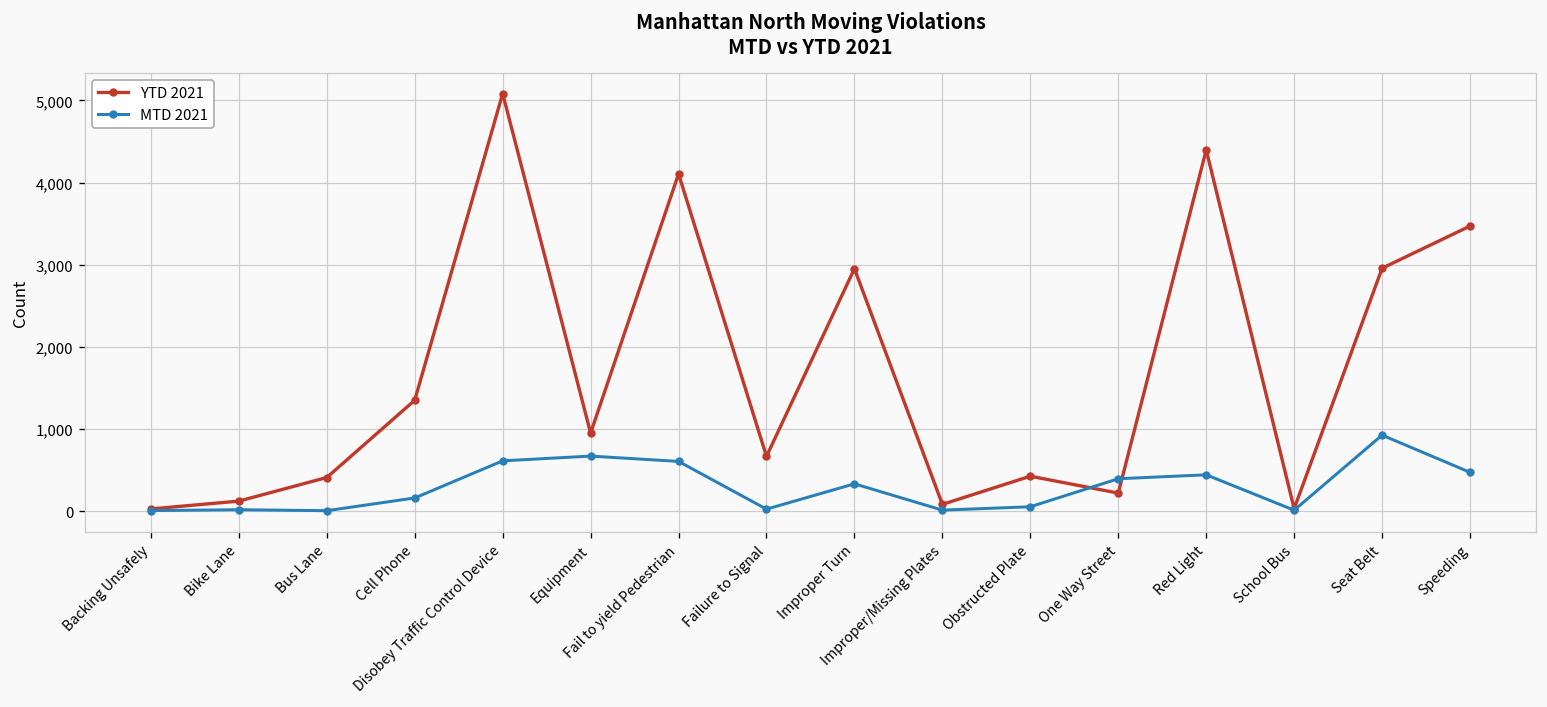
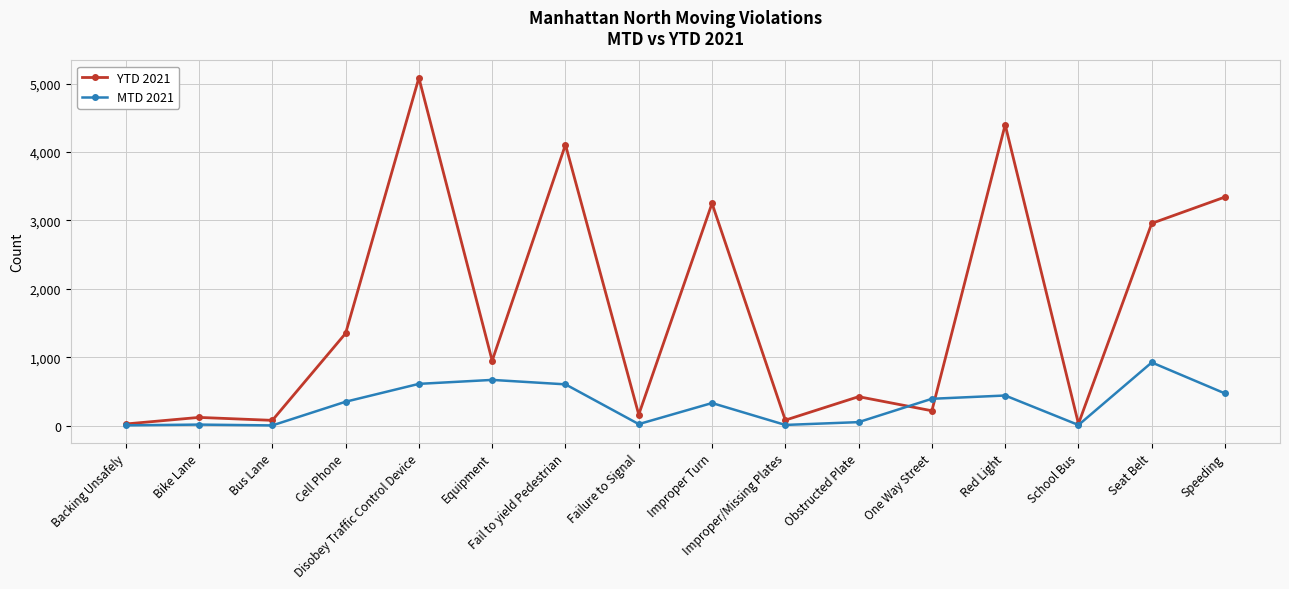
YTD 2021, Bus Lane: 400 -> 100
MTD 2021, Cell Phone: 200 -> 400
YTD 2021, Failure to Signal: 700 -> 200
YTD 2021, Improper Turn: 3,000 -> 3,200
YTD 2021, Speeding: 3,500 -> 3,300
